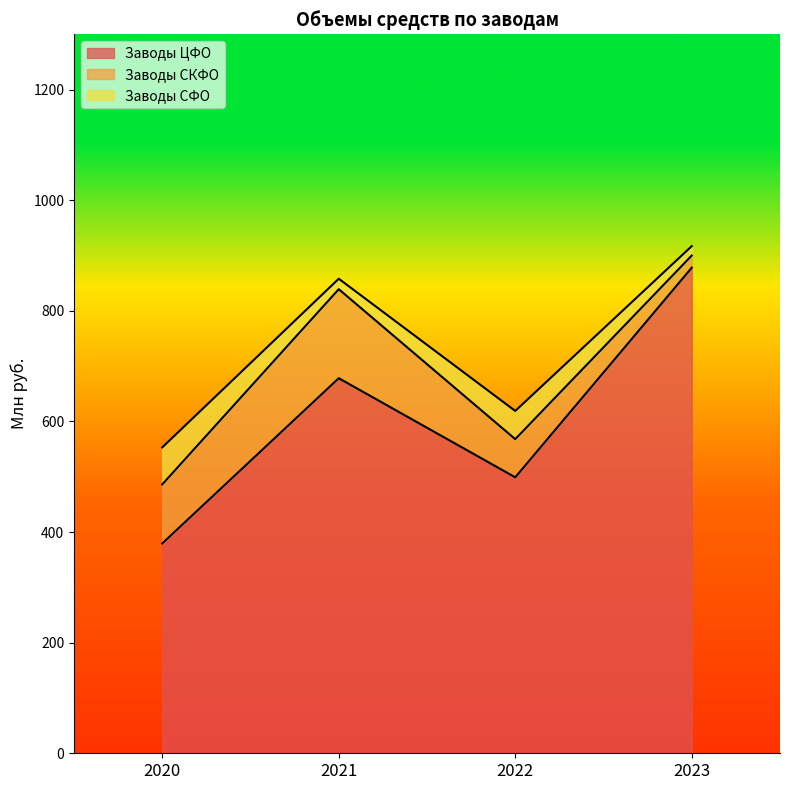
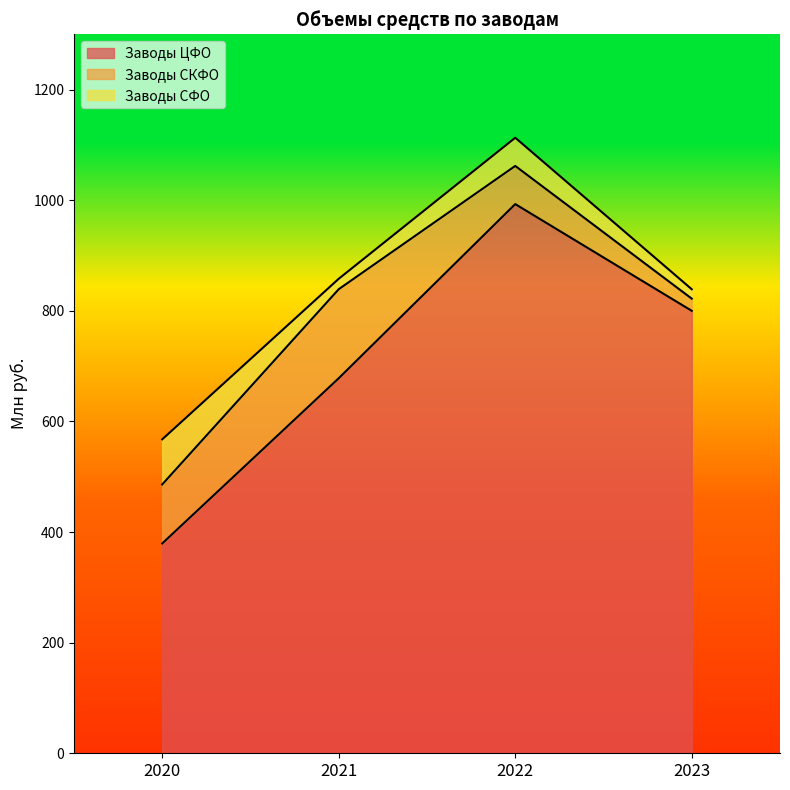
Заводы СФО, 2020: 70 -> 80
Заводы ЦФО, 2022: 500 -> 990
Заводы ЦФО, 2023: 880 -> 800
